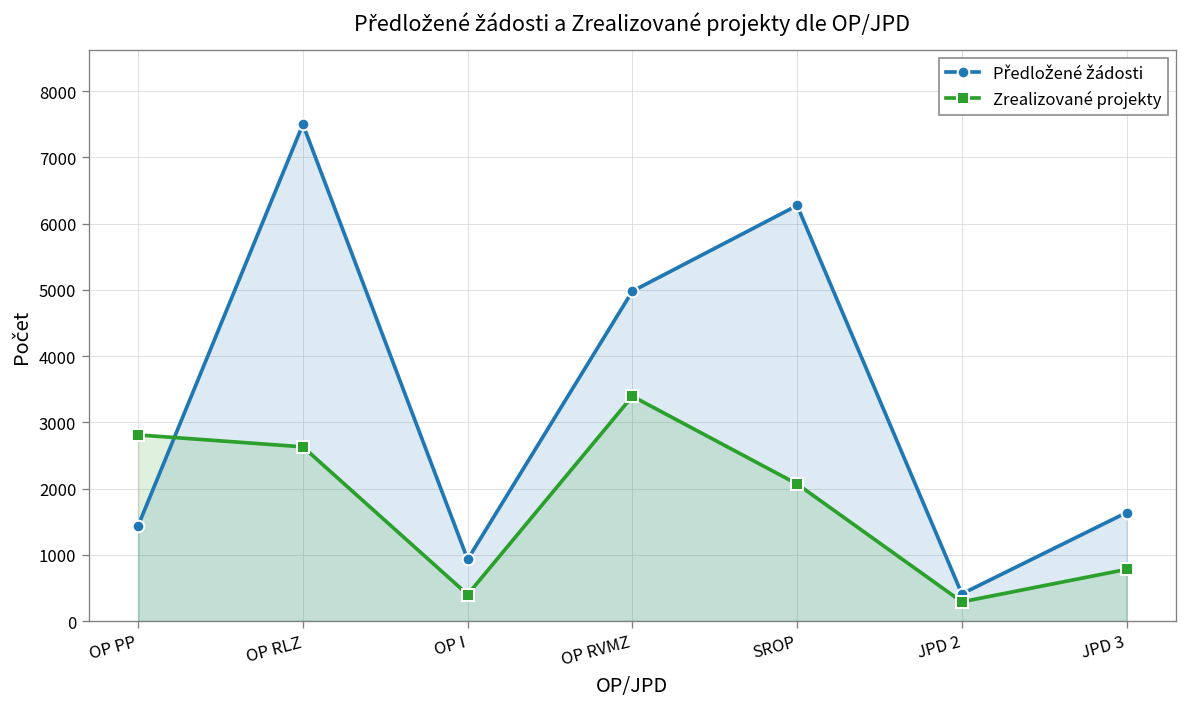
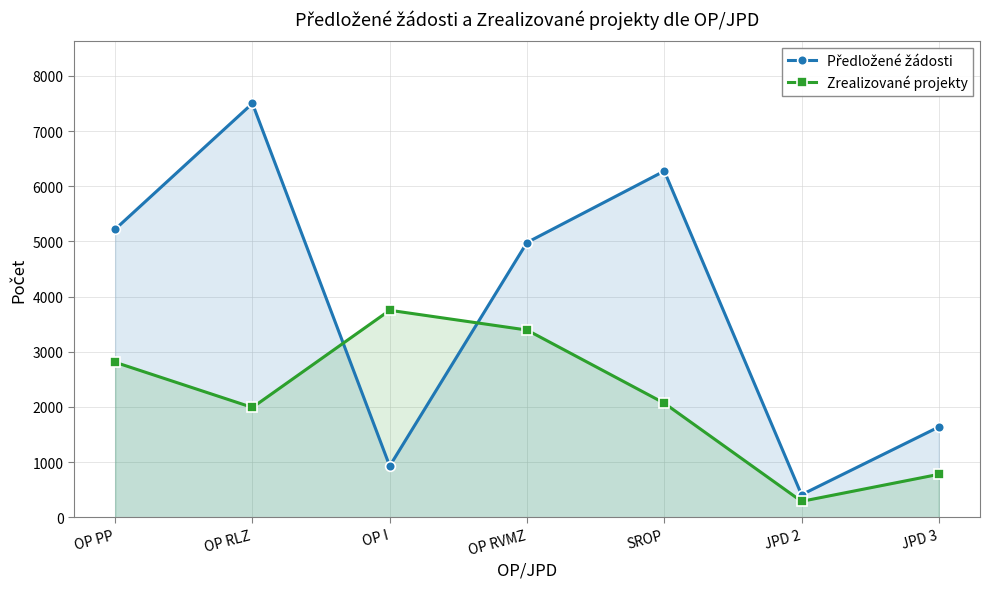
Předložené žádosti, OP PP: 1400 -> 5200
Zrealizované projekty, OP RLZ: 2600 -> 2000
Zrealizované projekty, OP I: 400 -> 3800
